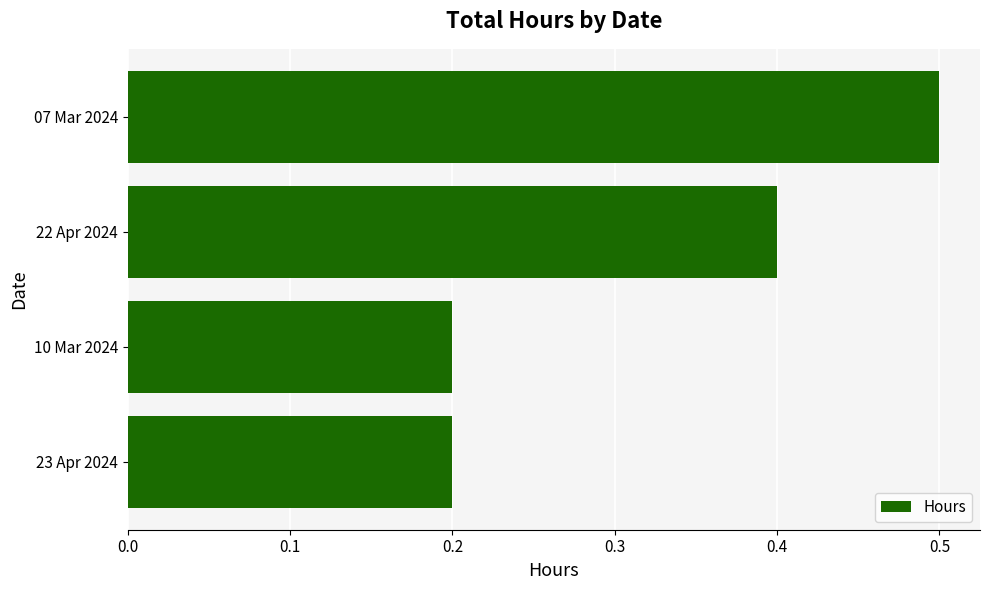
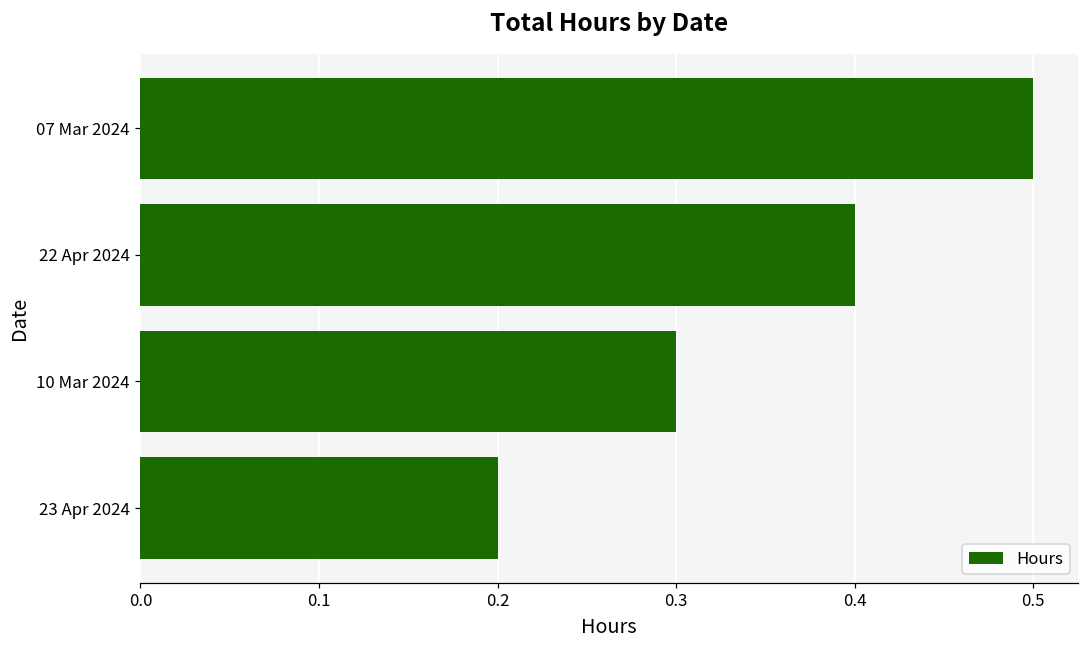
10 Mar 2024: 0.2 -> 0.3
